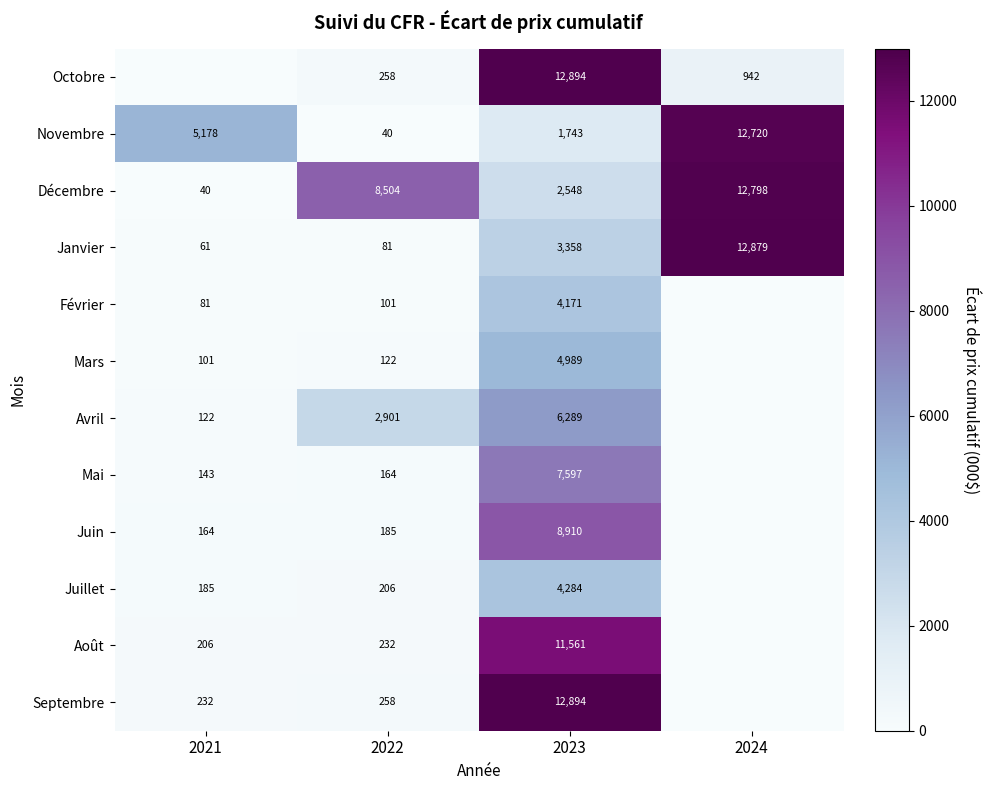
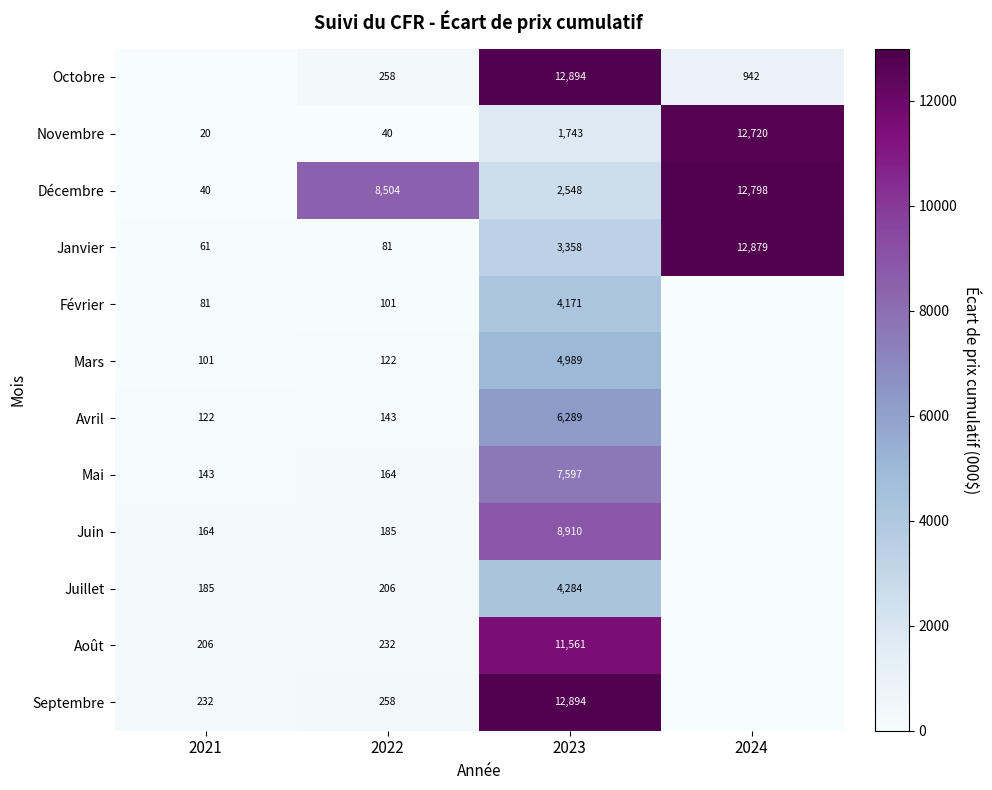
Novembre, 2021: 5,178 -> 20
Avril, 2022: 2,901 -> 143
